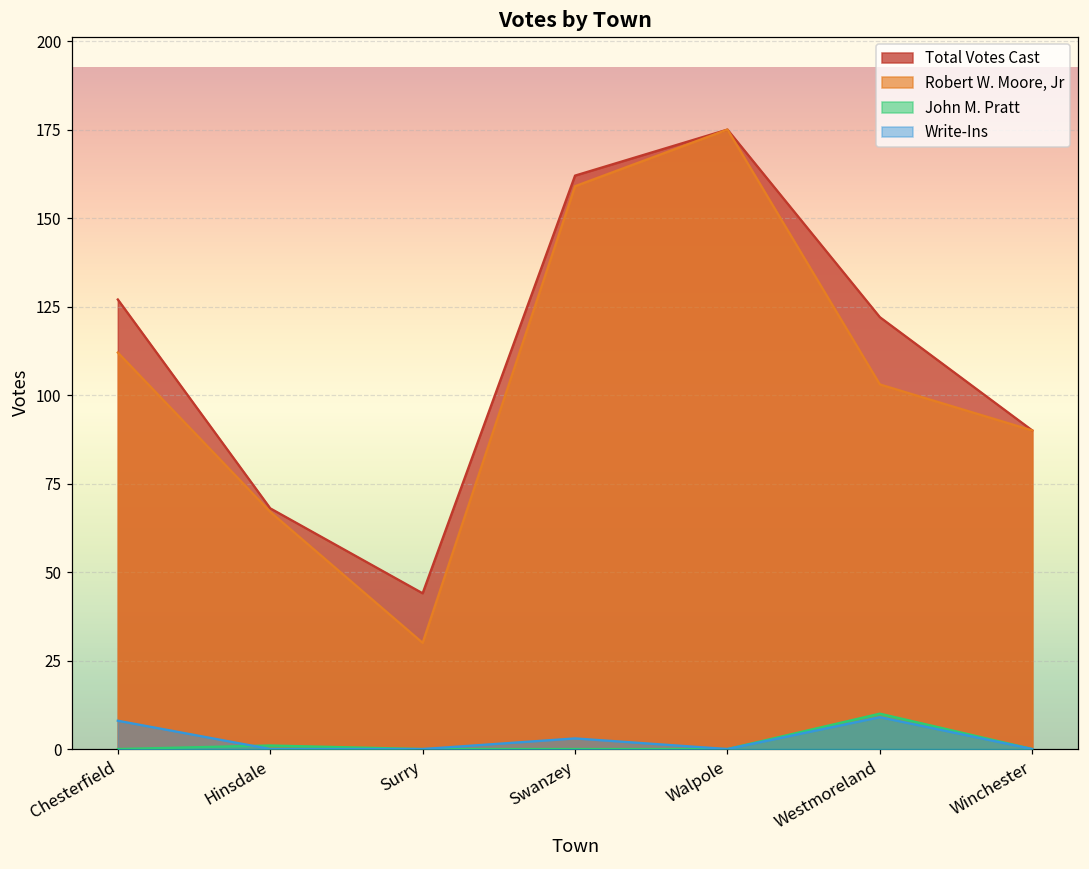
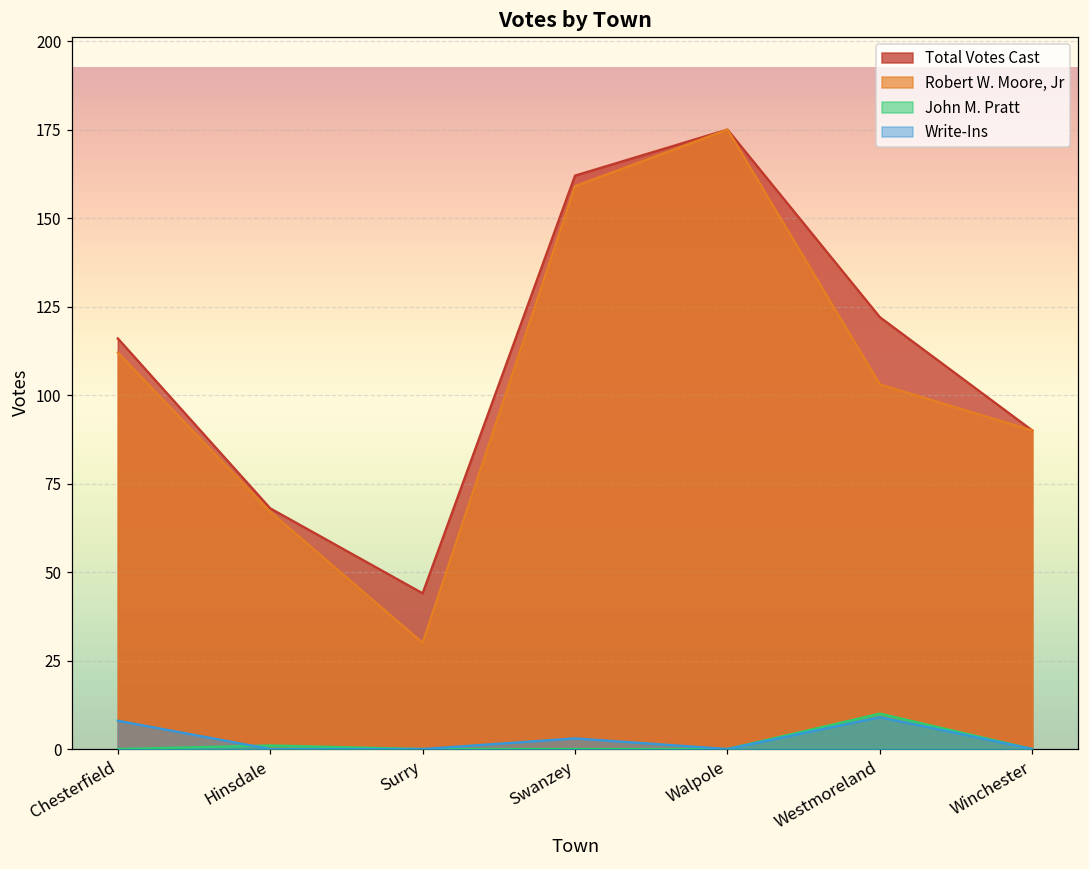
Total Votes Cast, Chesterfield: 127 -> 116
